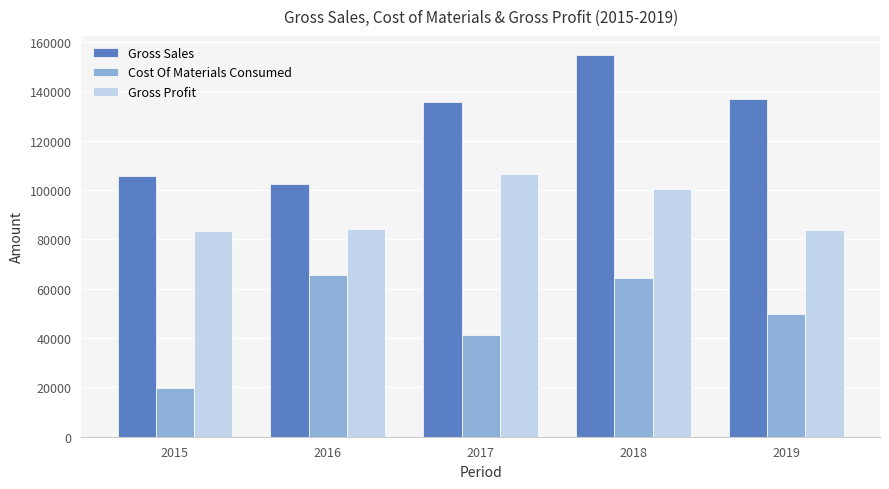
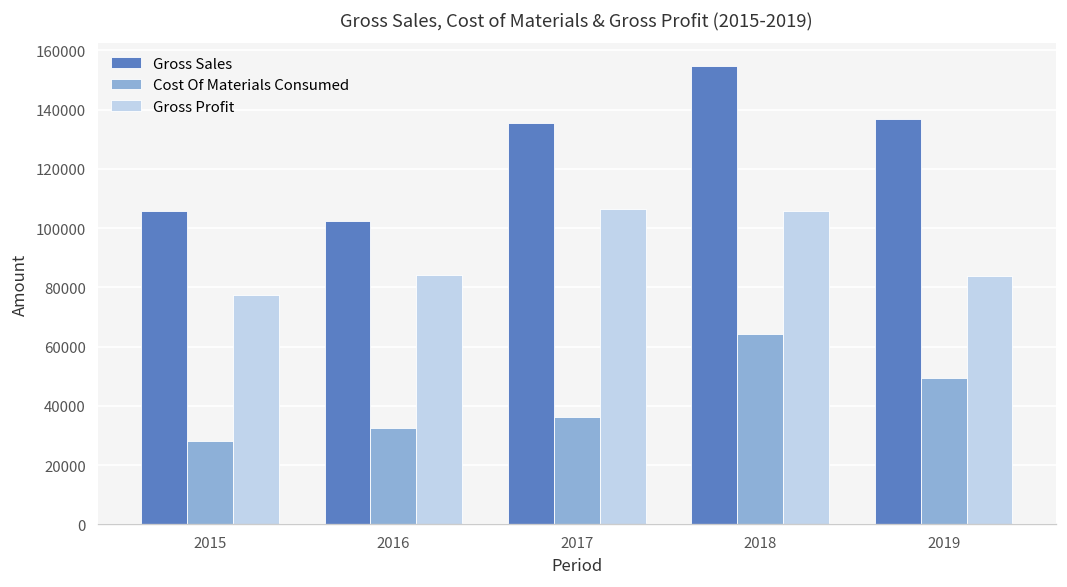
Cost Of Materials Consumed, 2015: 20000 -> 28000
Gross Profit, 2015: 83000 -> 78000
Cost Of Materials Consumed, 2016: 66000 -> 32000
Cost Of Materials Consumed, 2017: 41000 -> 36000
Gross Profit, 2018: 100000 -> 106000
